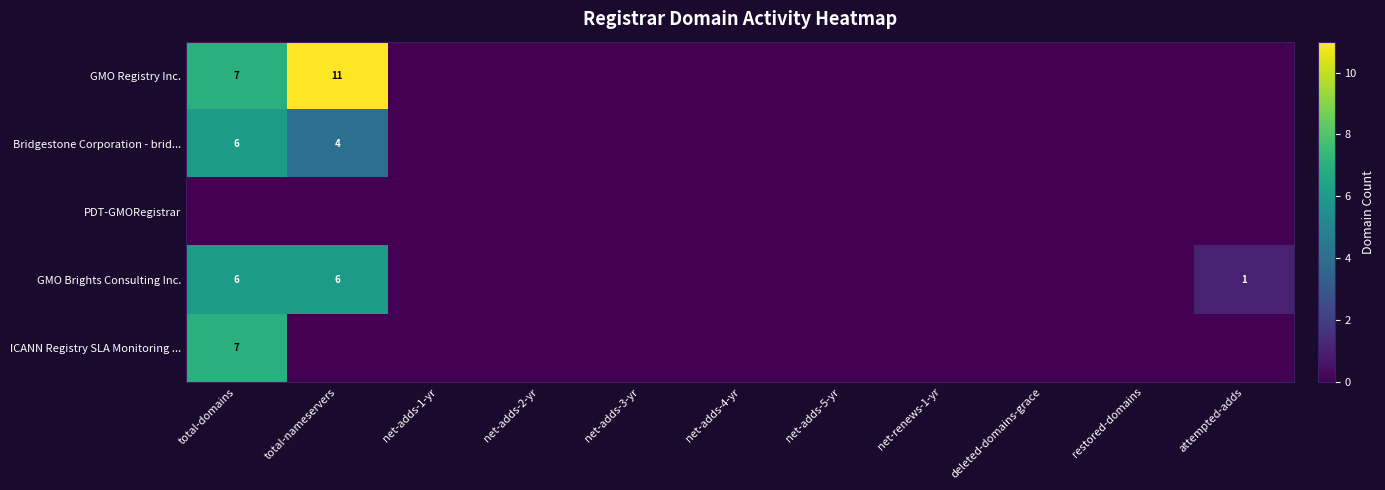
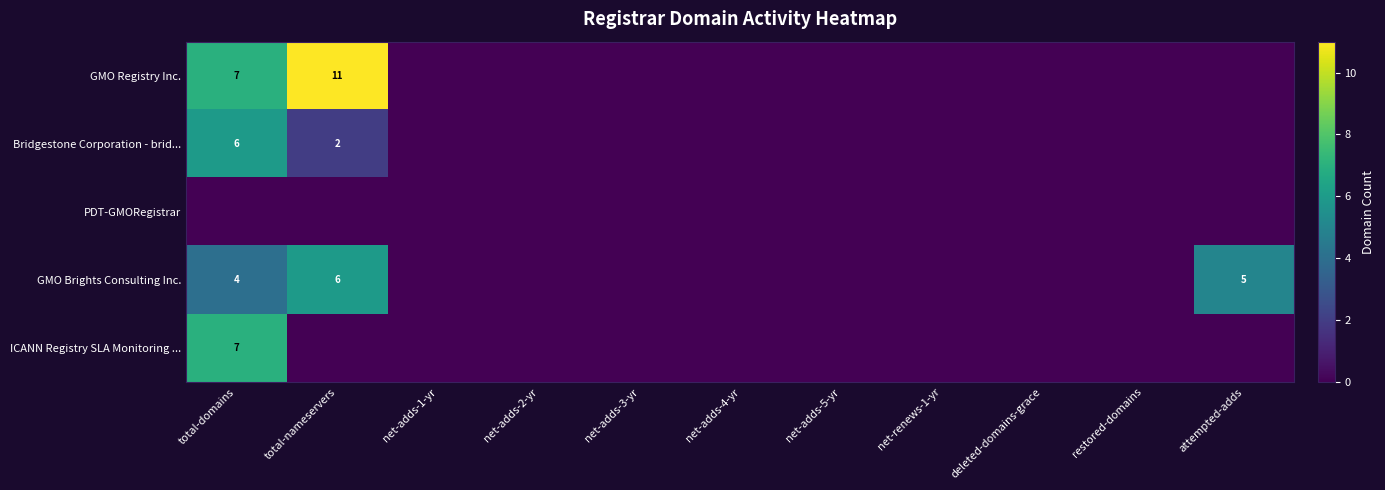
Bridgestone Corporation - brid..., total-nameservers: 4 -> 2
GMO Brights Consulting Inc., total-domains: 6 -> 4
GMO Brights Consulting Inc., attempted-adds: 1 -> 5
